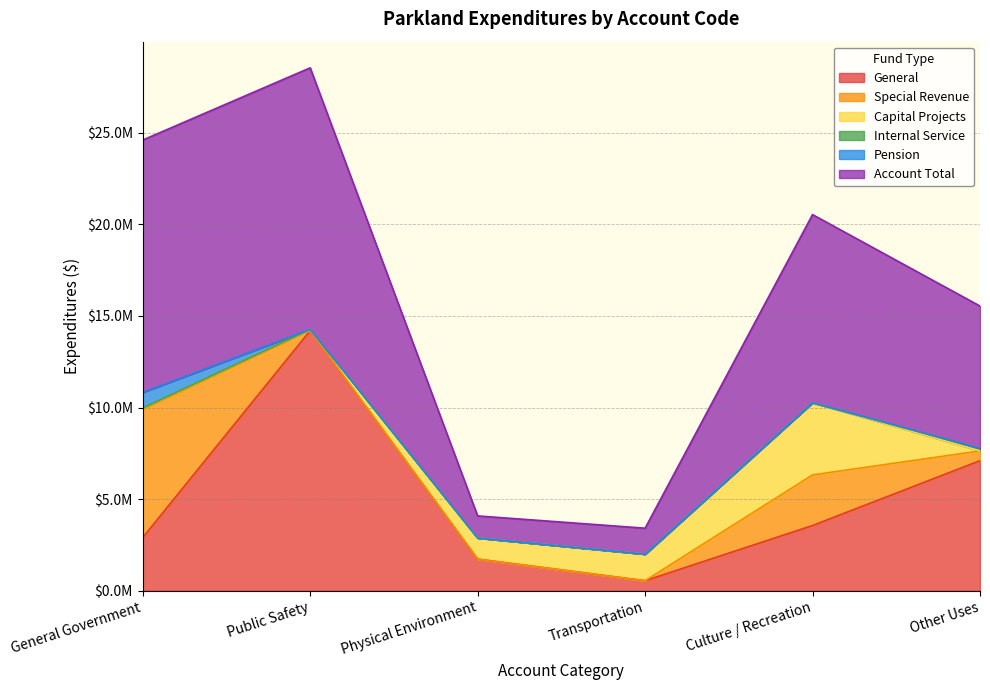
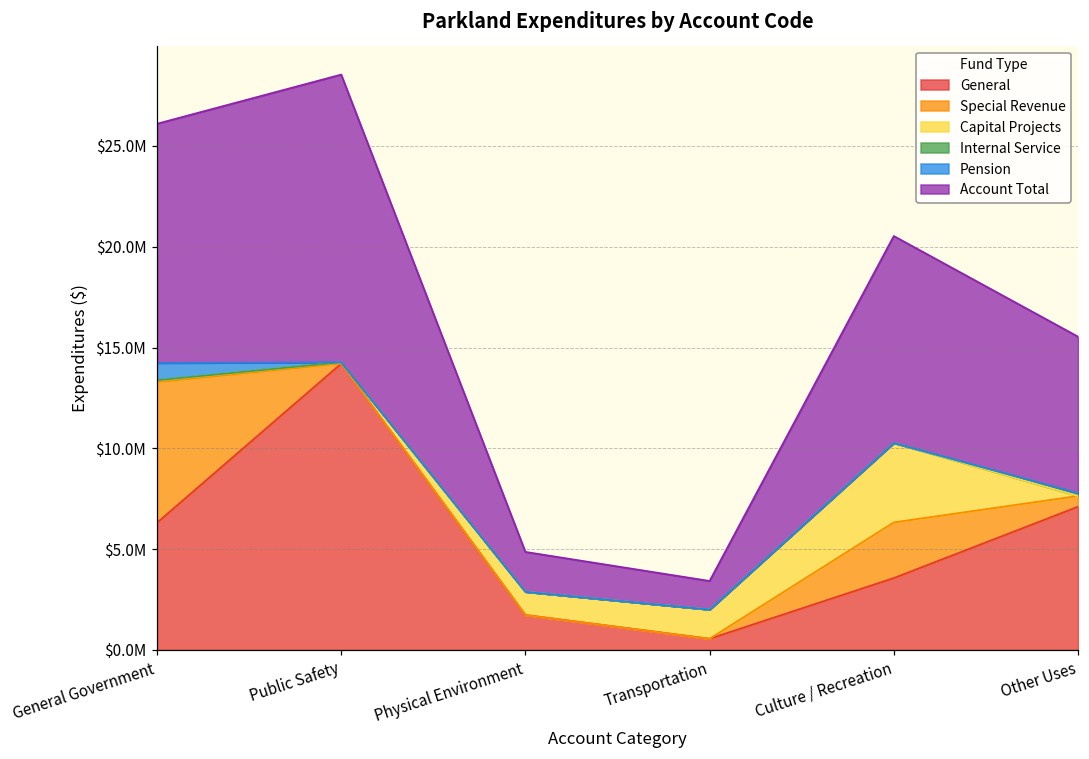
General, General Government: $2900000 -> $6300000
Account Total, General Government: $13800000 -> $11900000
Account Total, Physical Environment: $1200000 -> $2000000
